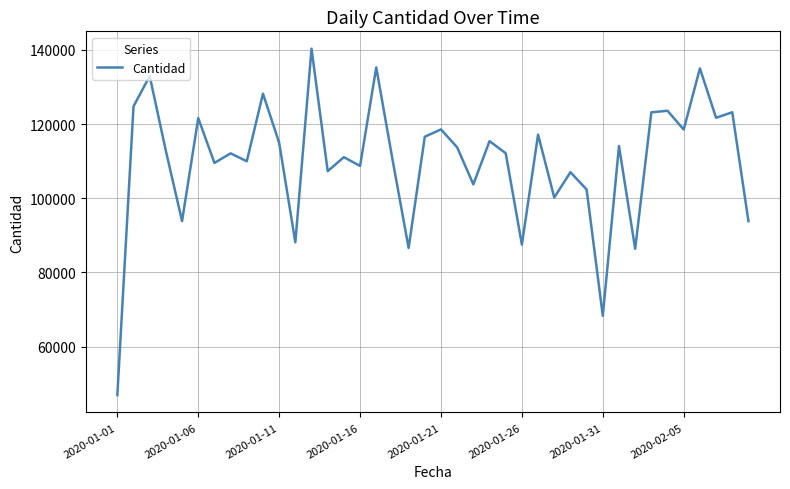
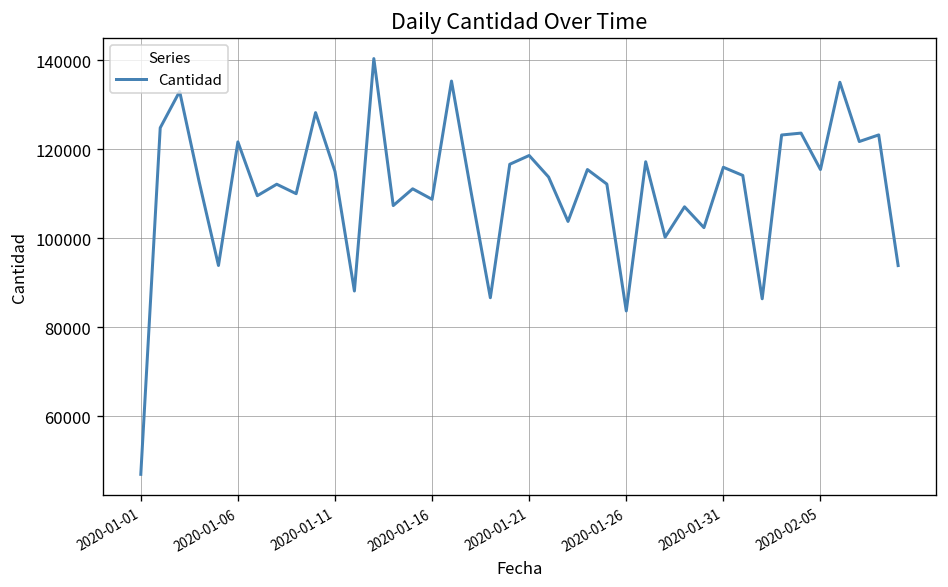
2020-01-26: 88000 -> 84000
2020-01-31: 68000 -> 116000
2020-02-05: 119000 -> 115000
